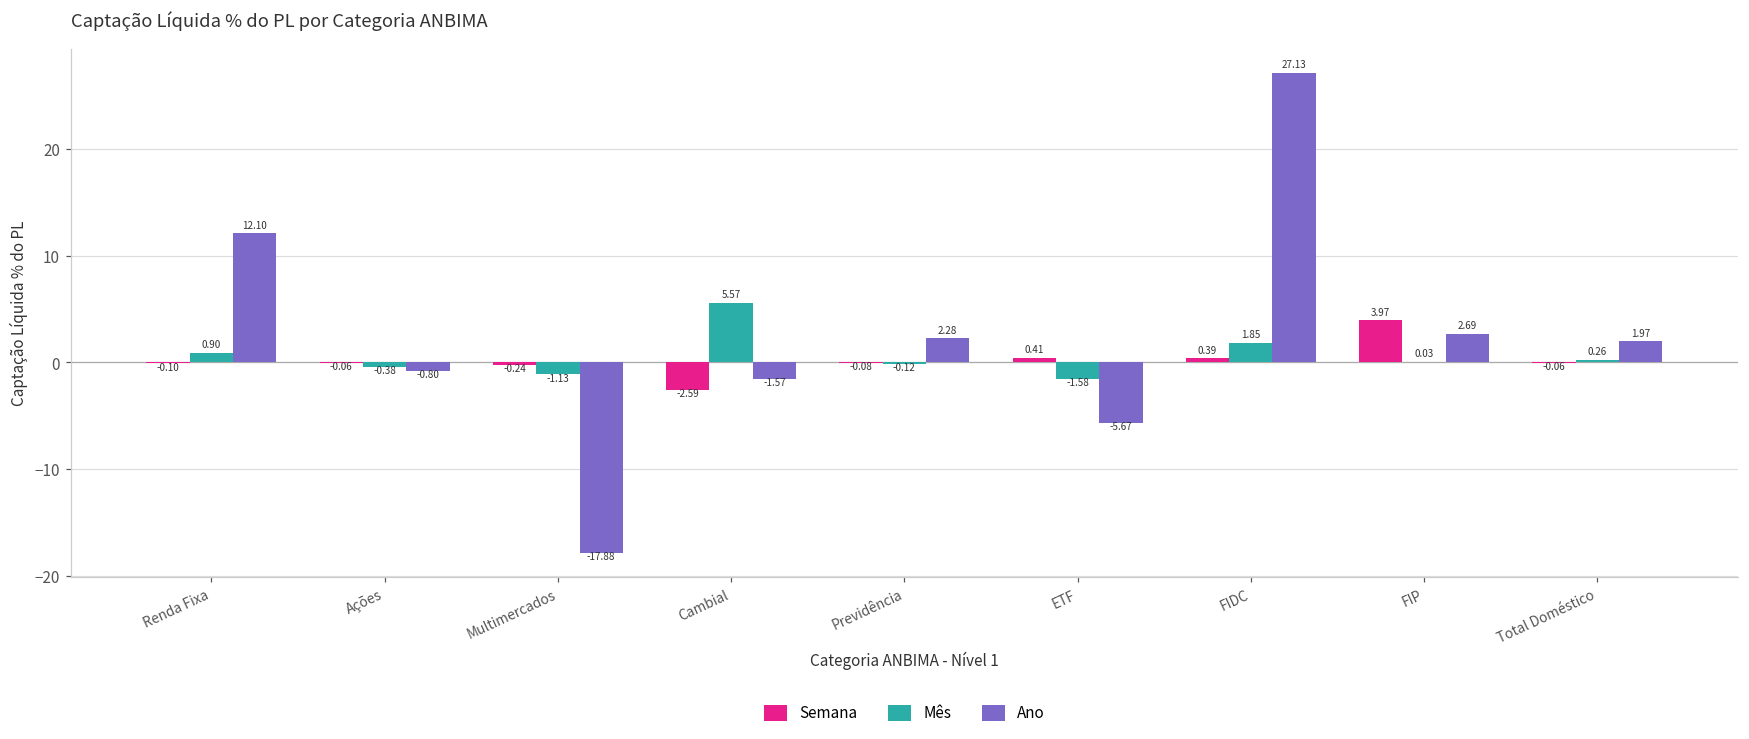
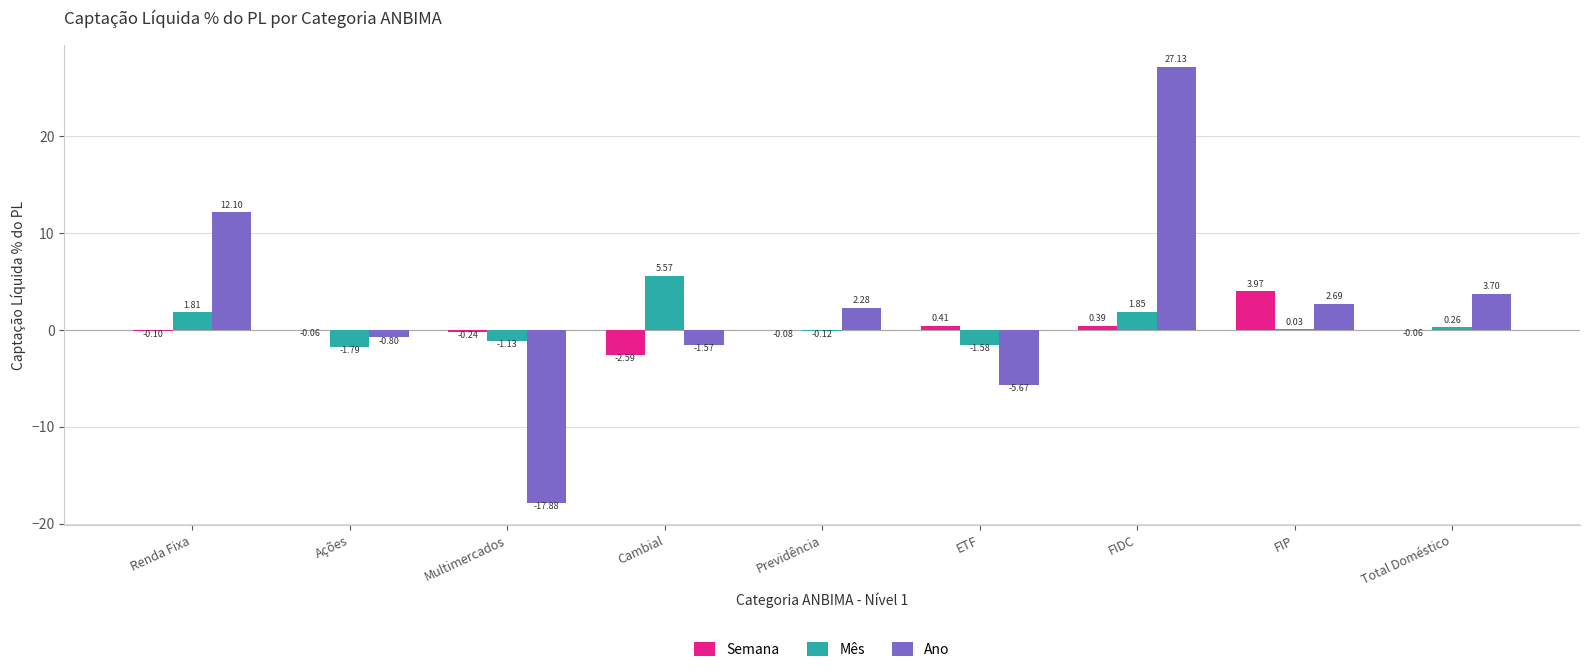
Mês, Renda Fixa: 0.90 -> 1.81
Mês, Ações: -0.38 -> -1.79
Ano, Total Doméstico: 1.97 -> 3.70
